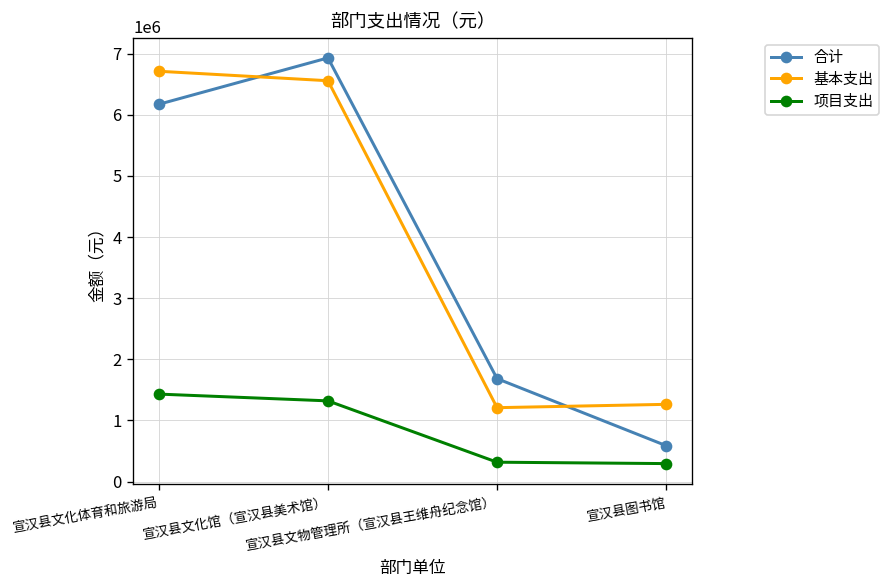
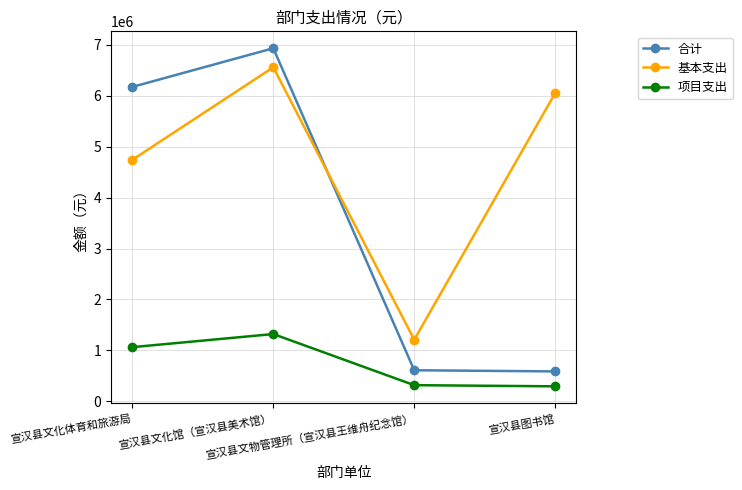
基本支出, 宣汉县文化体育和旅游局: 6700000 -> 4700000
项目支出, 宣汉县文化体育和旅游局: 1400000 -> 1100000
合计, 宣汉县文物管理所（宣汉县王维舟纪念馆）: 1700000 -> 600000
基本支出, 宣汉县图书馆: 1300000 -> 6100000
